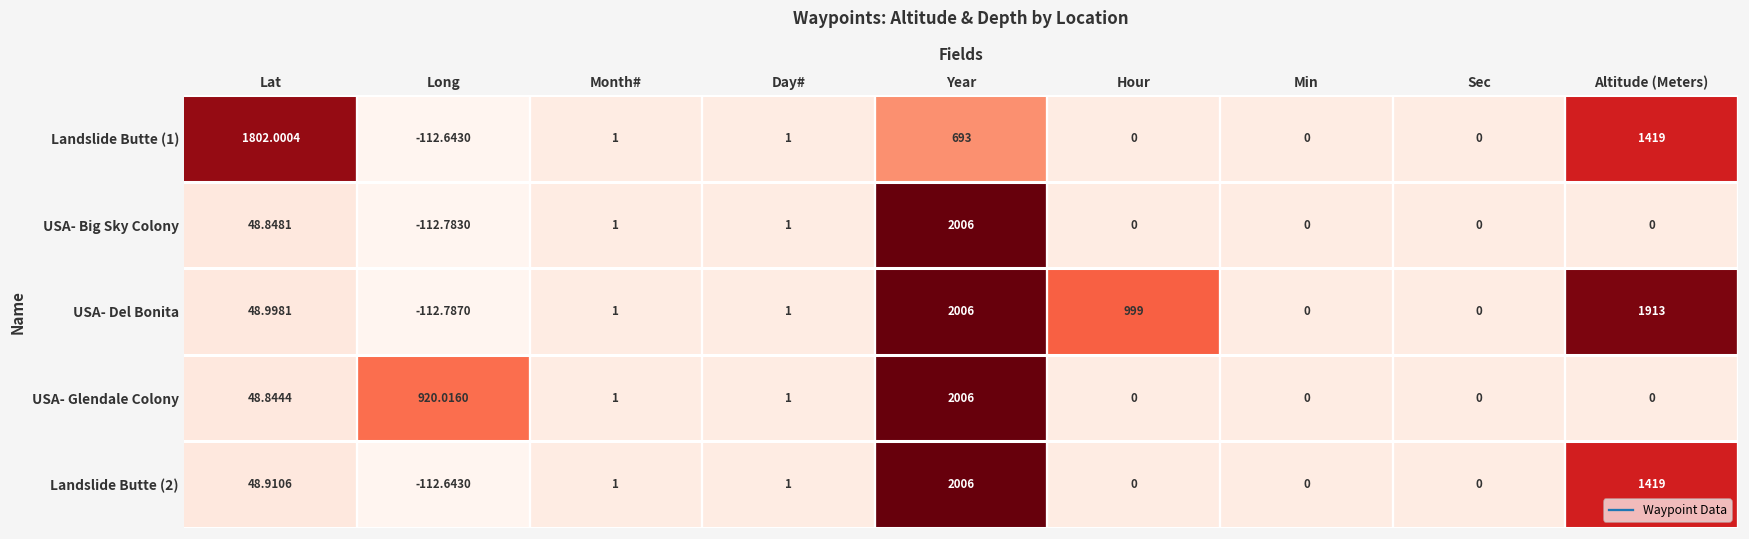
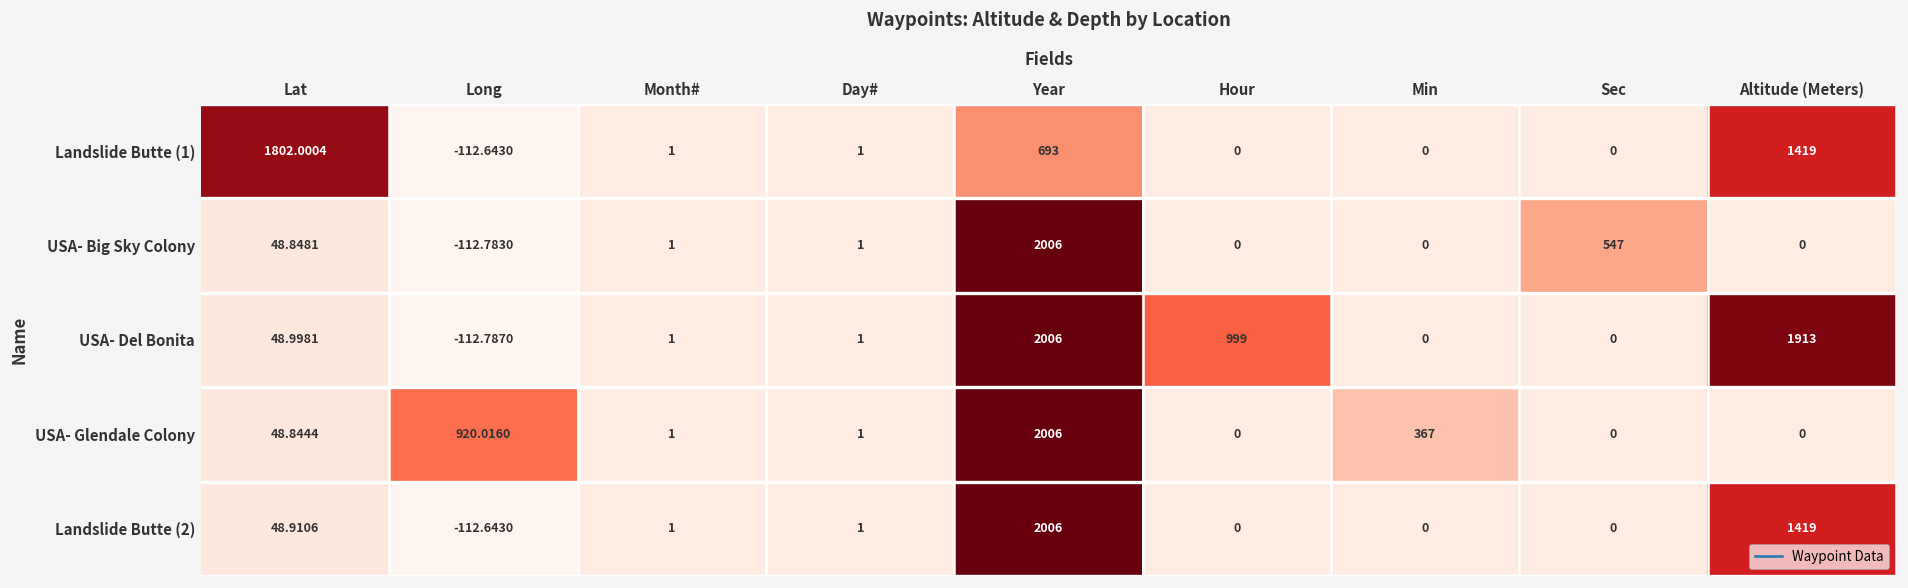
USA- Big Sky Colony, Sec: 0 -> 547
USA- Glendale Colony, Min: 0 -> 367
